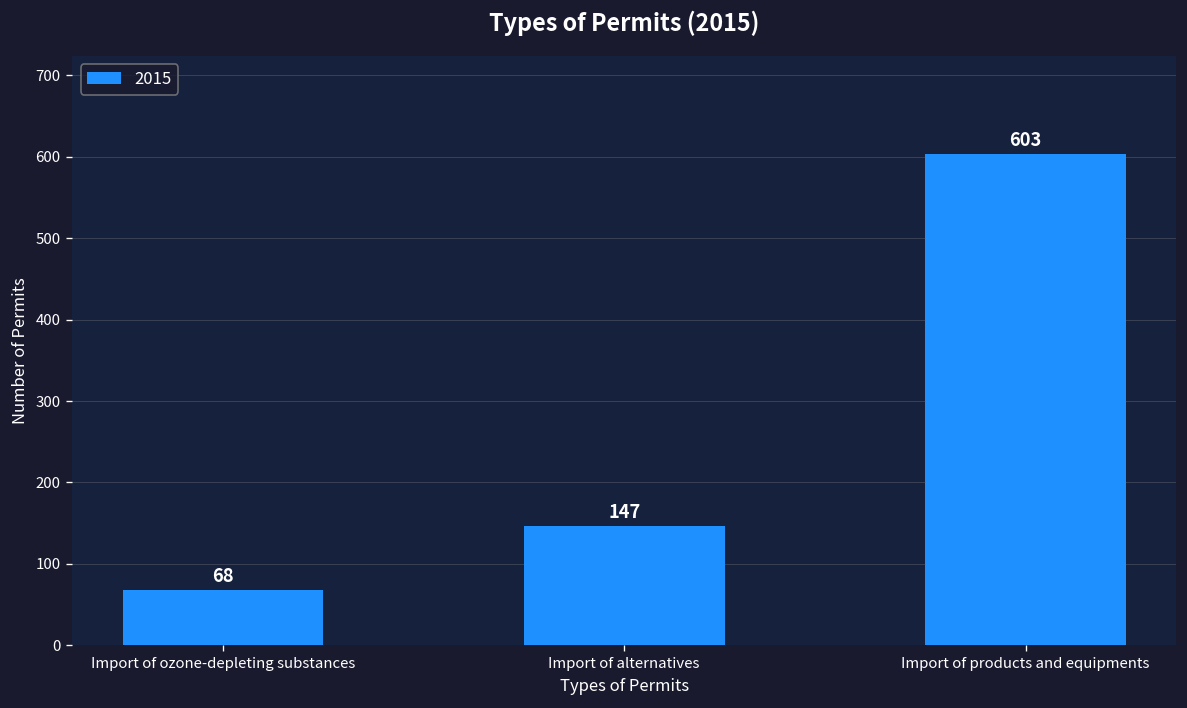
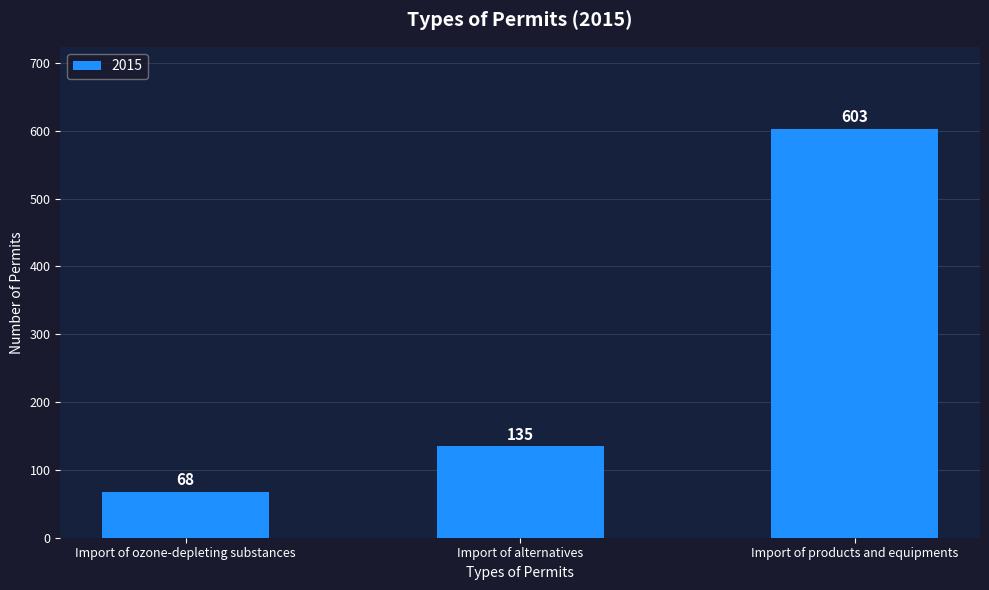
Import of alternatives: 147 -> 135
